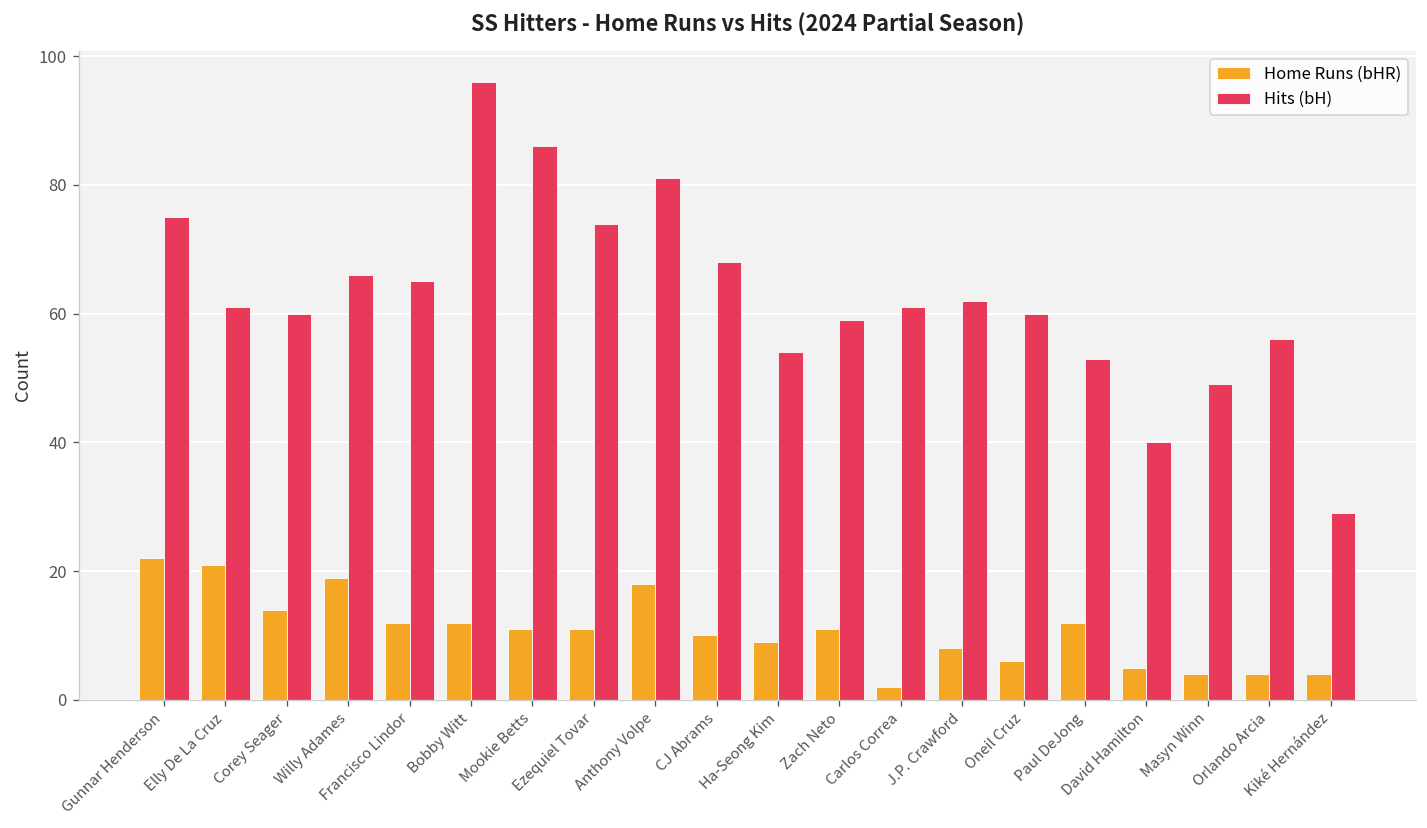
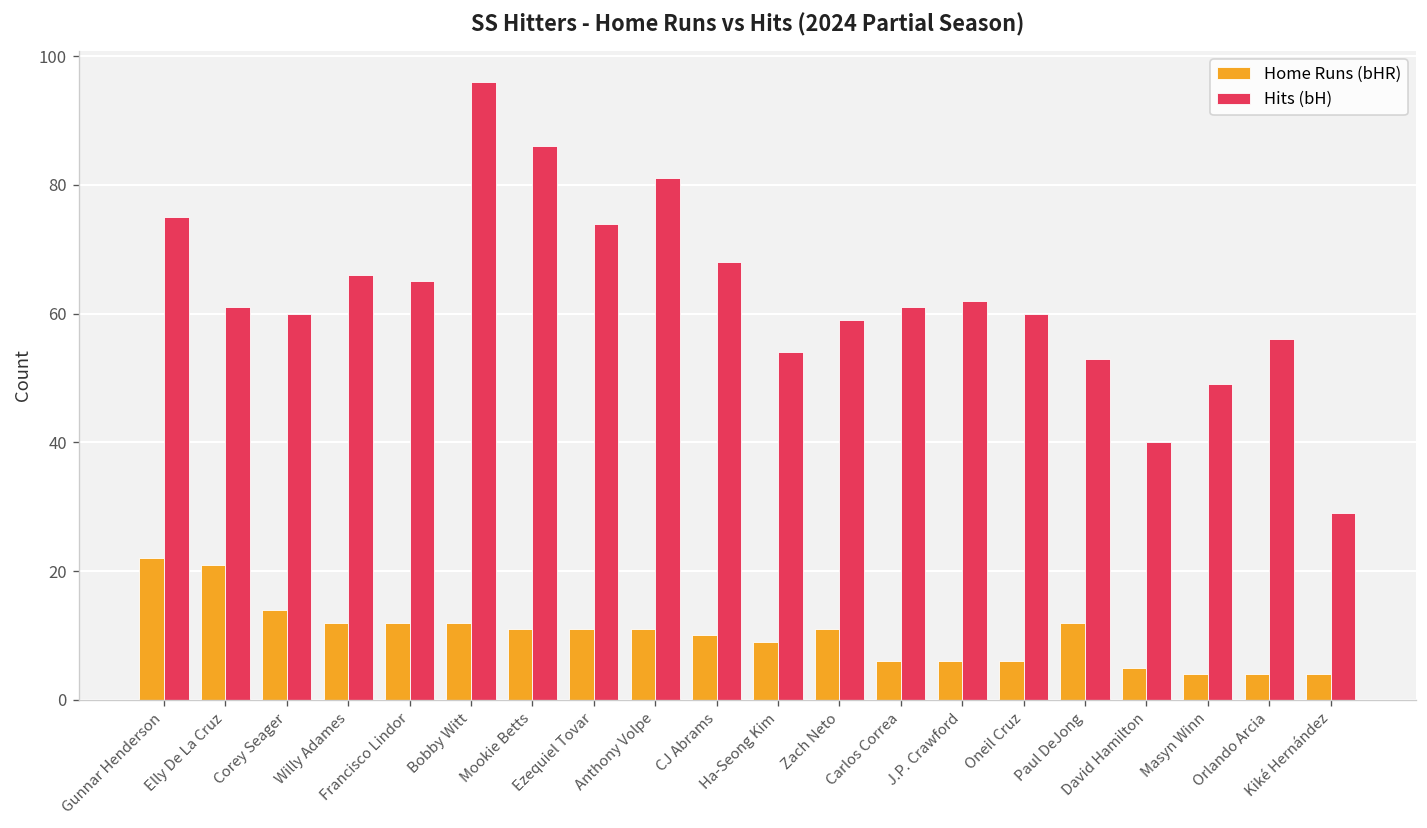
Home Runs (bHR), Willy Adames: 19 -> 12
Home Runs (bHR), Anthony Volpe: 18 -> 11
Home Runs (bHR), Carlos Correa: 2 -> 6
Home Runs (bHR), J.P. Crawford: 8 -> 6
